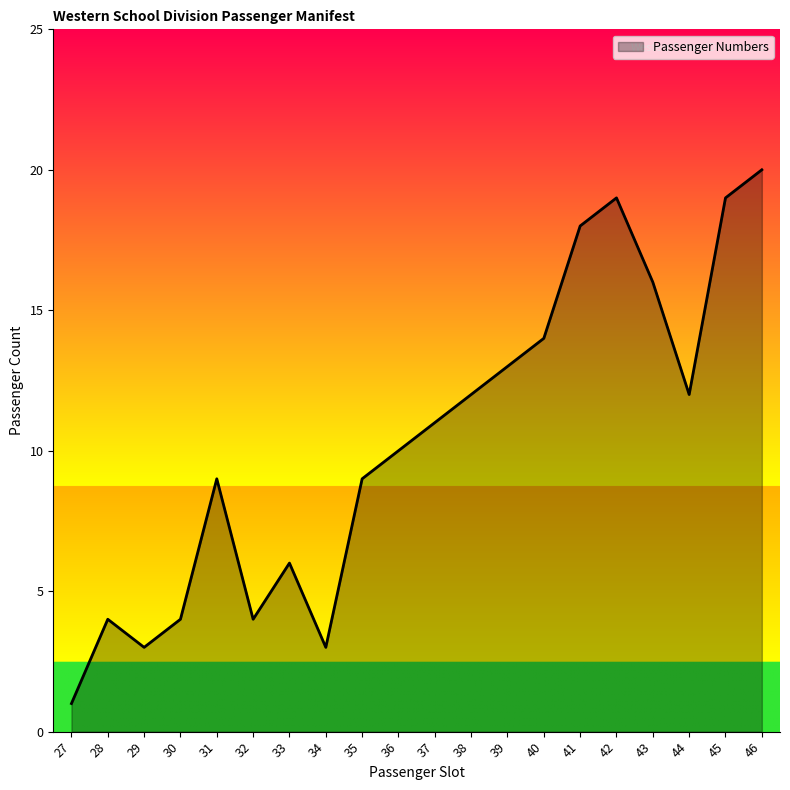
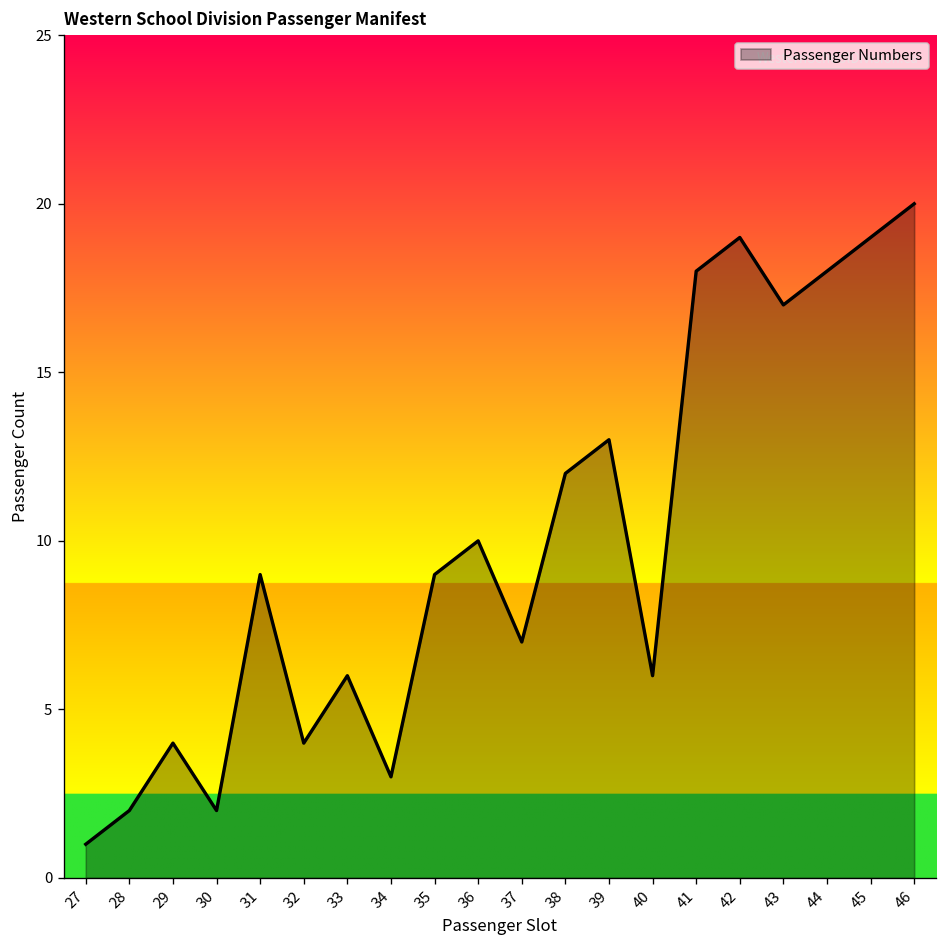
28: 4 -> 2
29: 3 -> 4
30: 4 -> 2
37: 11 -> 7
40: 14 -> 6
43: 16 -> 17
44: 12 -> 18
